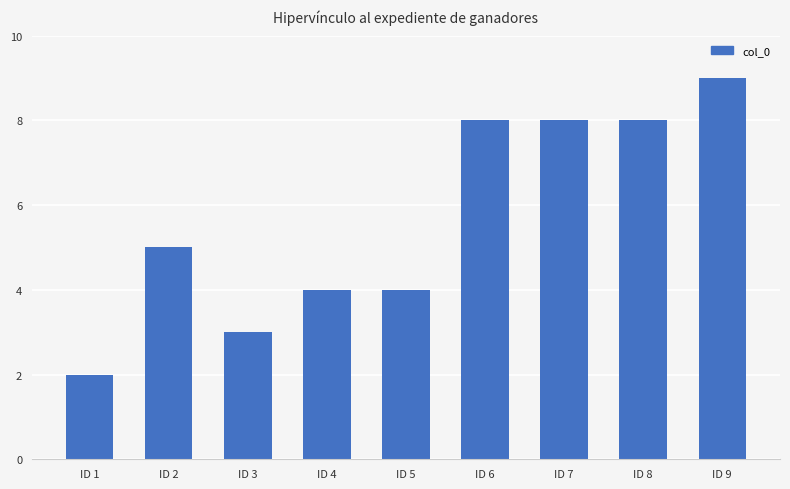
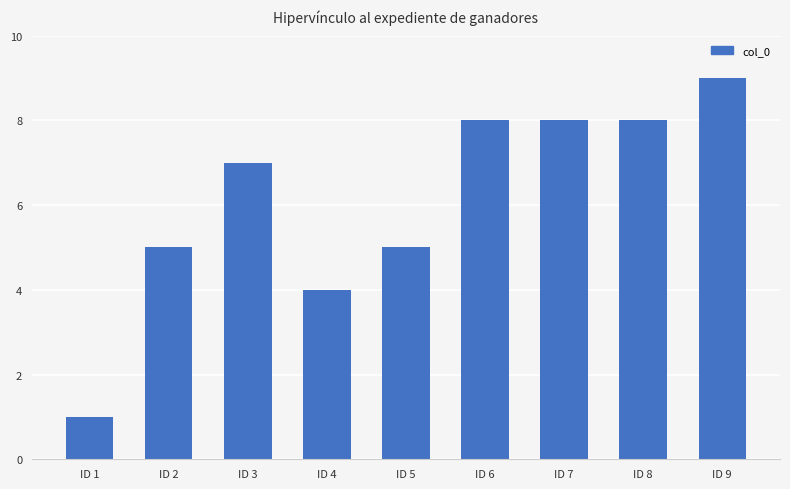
ID 1: 2 -> 1
ID 3: 3 -> 7
ID 5: 4 -> 5
